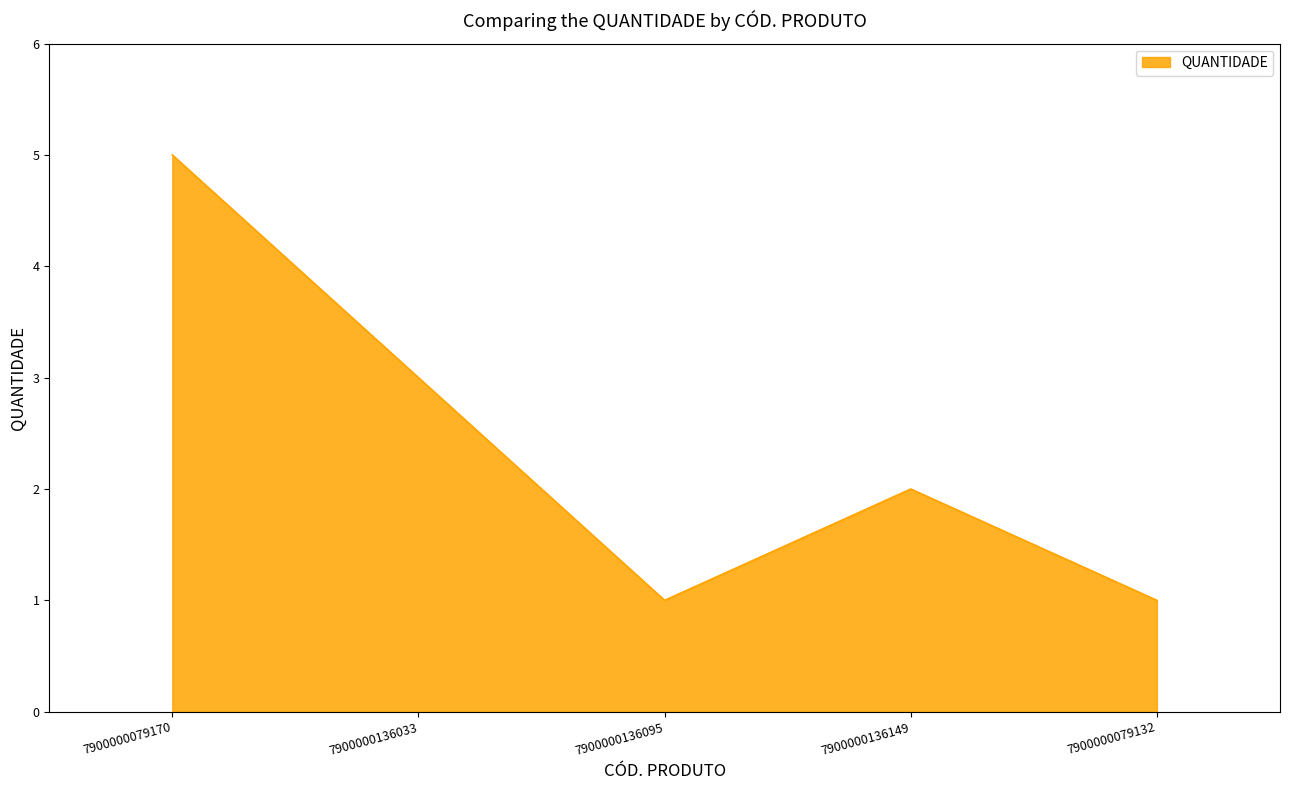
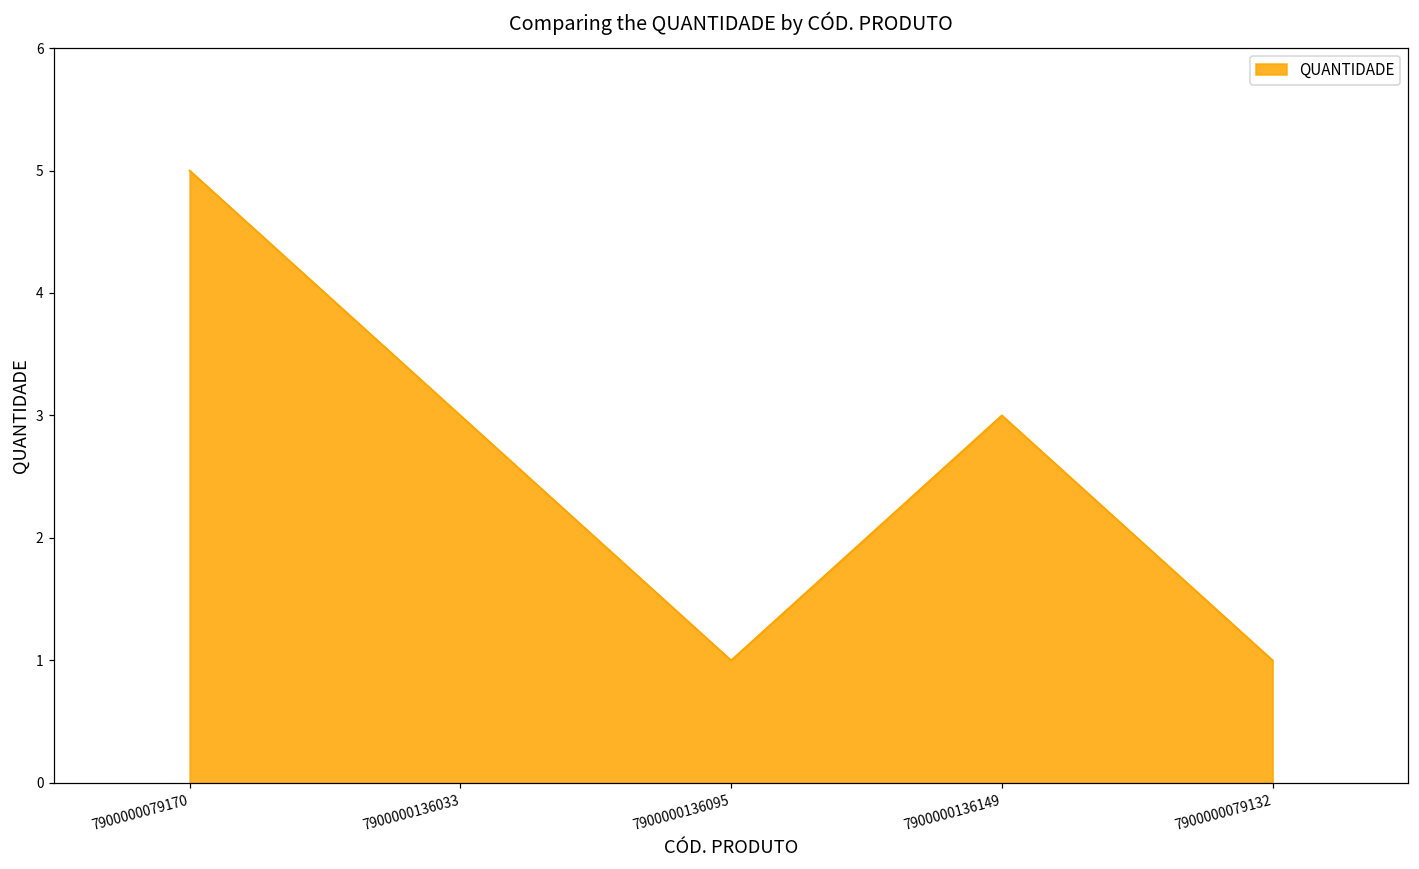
7900000136149: 2 -> 3
